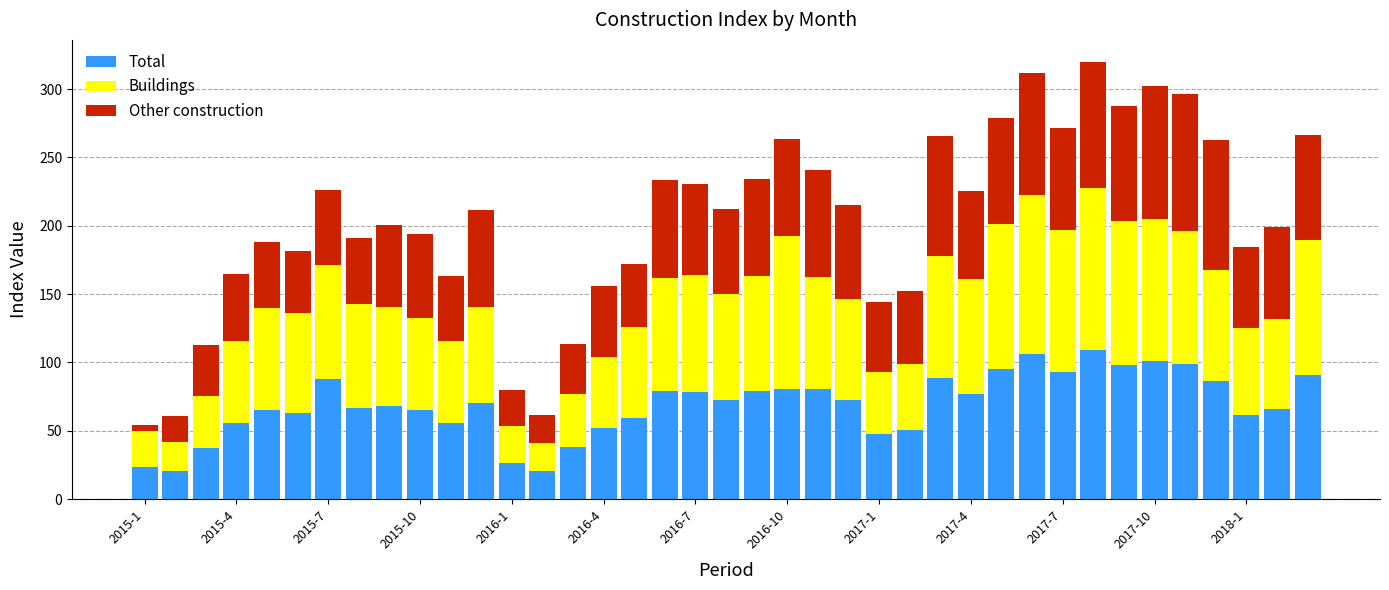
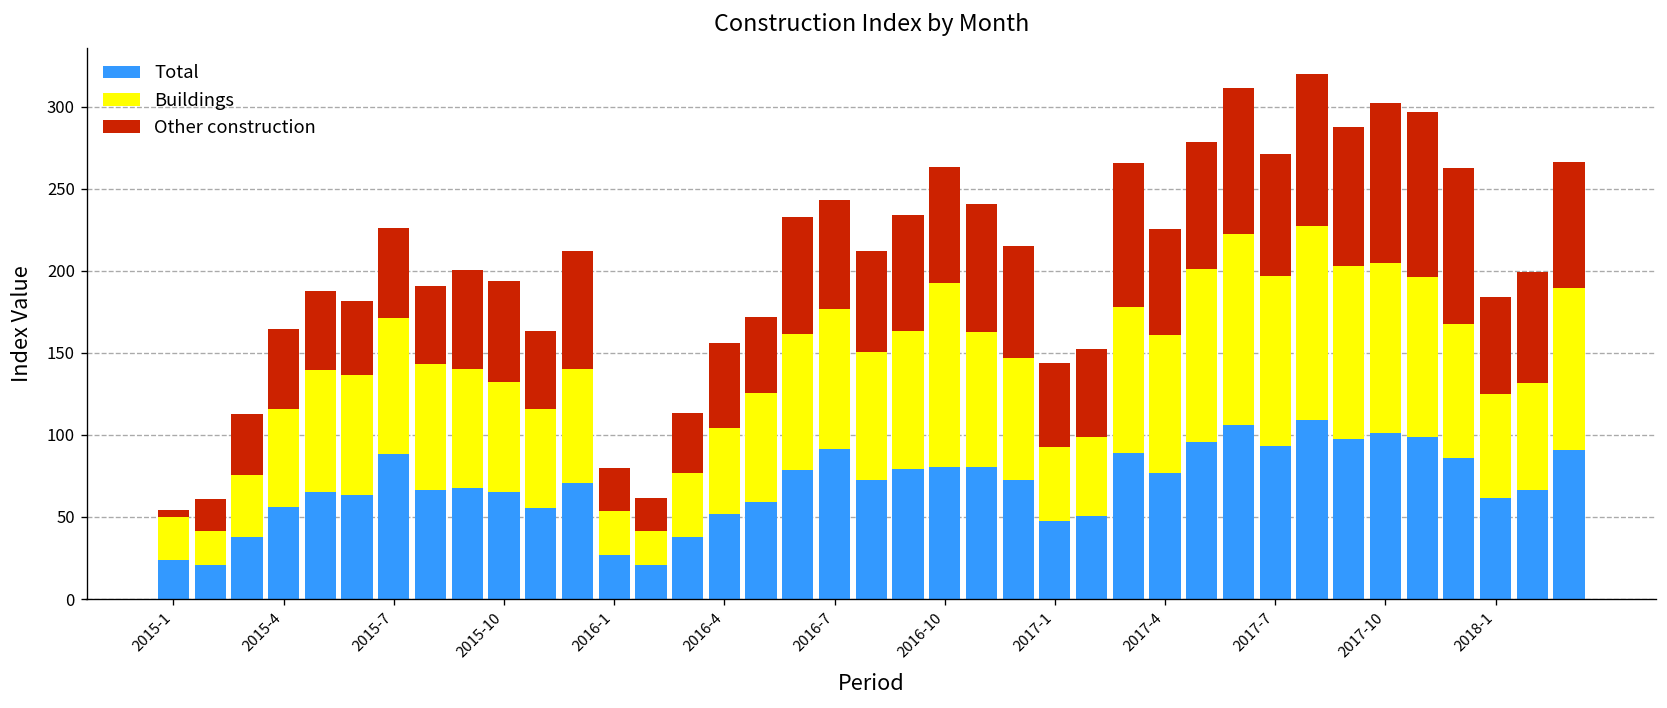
Total, 2016-7: 79 -> 91
